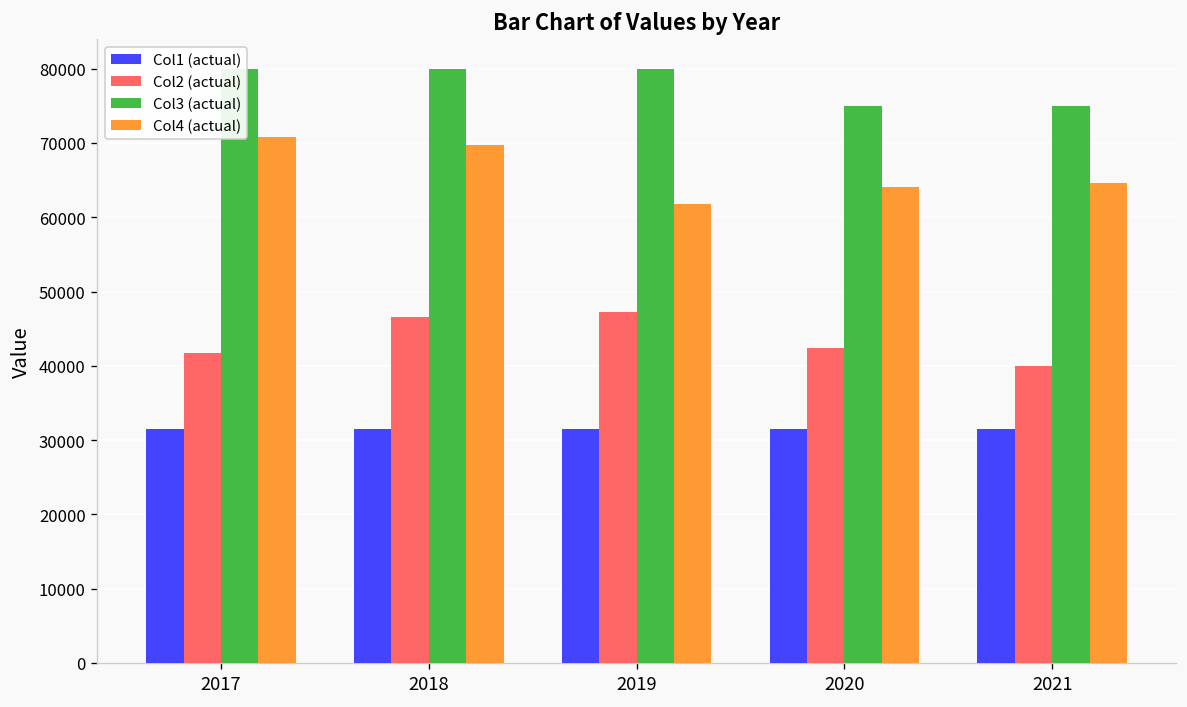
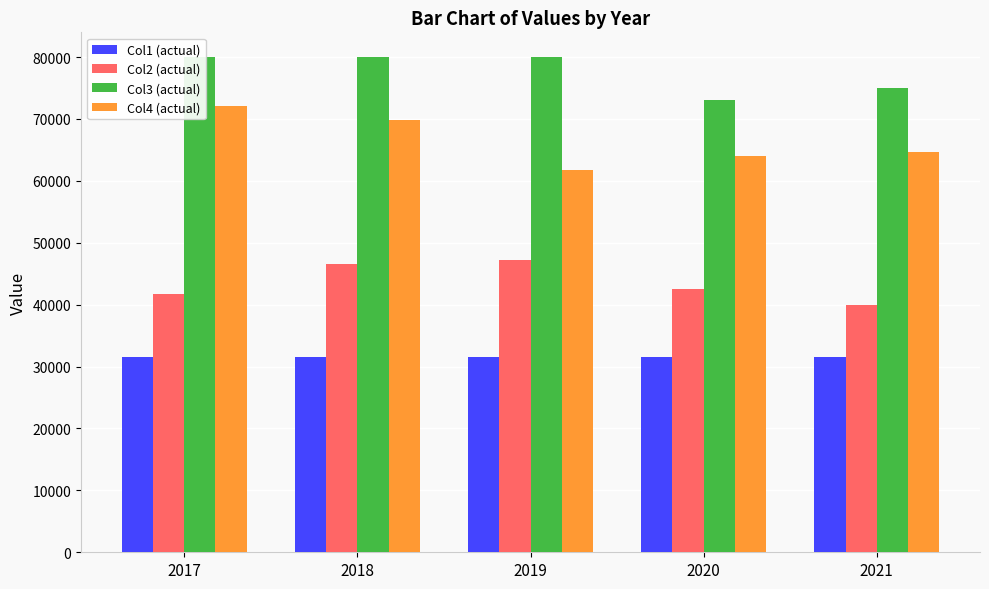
Col4 (actual), 2017: 71000 -> 72000
Col3 (actual), 2020: 75000 -> 73000
